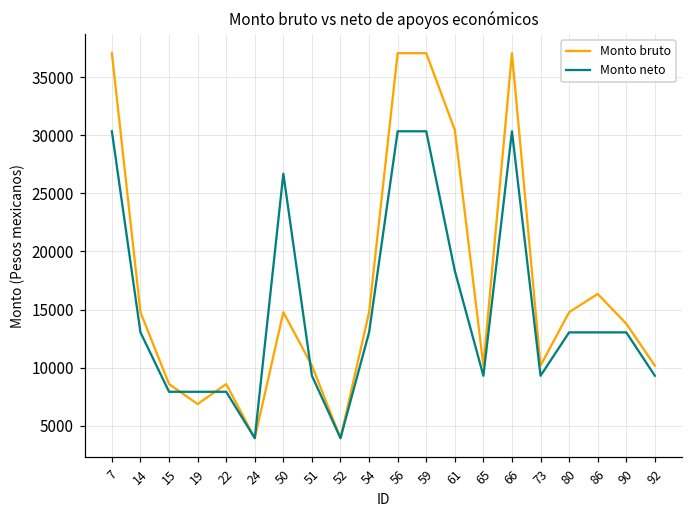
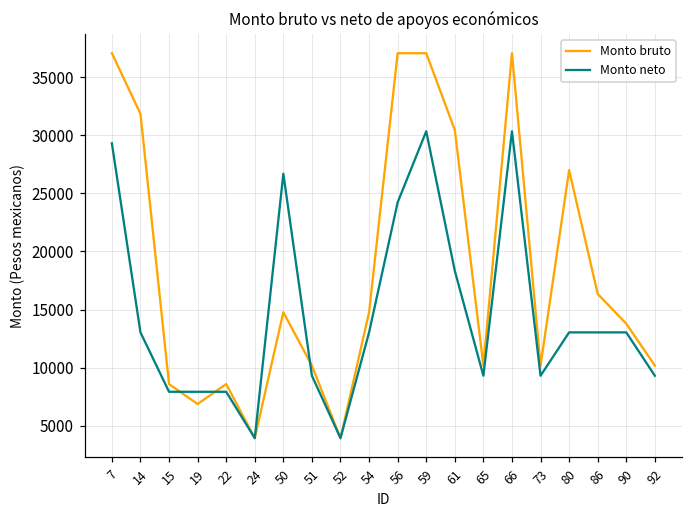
Monto neto, 7: 30300 -> 29300
Monto bruto, 14: 14800 -> 31800
Monto neto, 56: 30300 -> 24200
Monto bruto, 80: 14800 -> 27000
